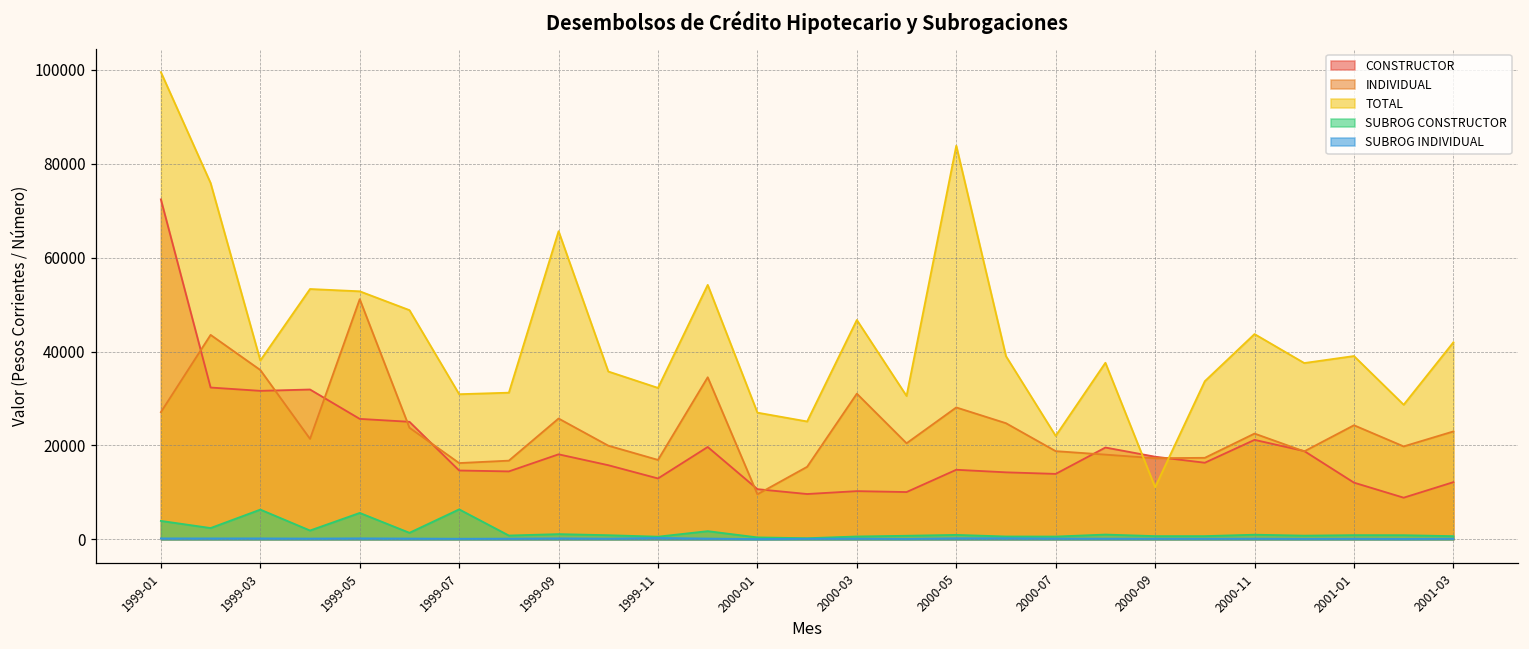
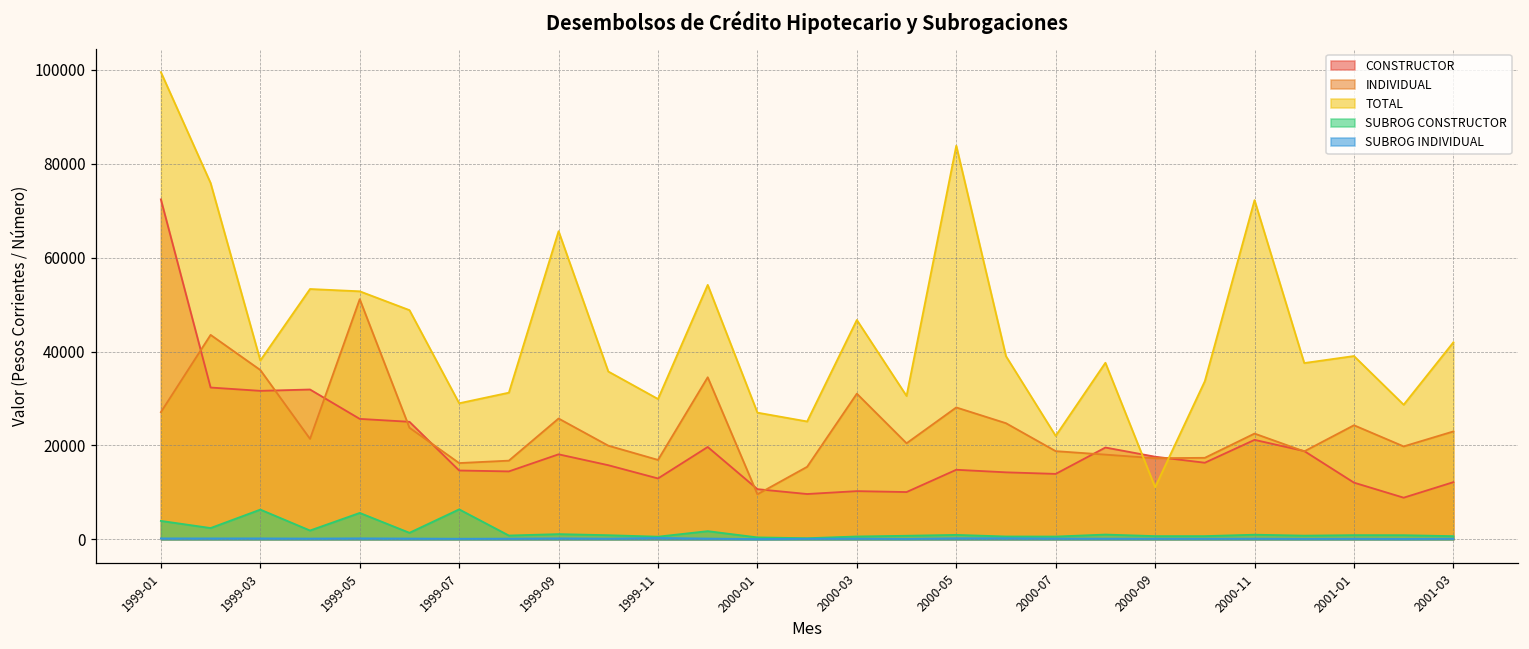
TOTAL, 1999-07: 31000 -> 29000
TOTAL, 1999-11: 32000 -> 30000
TOTAL, 2000-11: 44000 -> 72000
